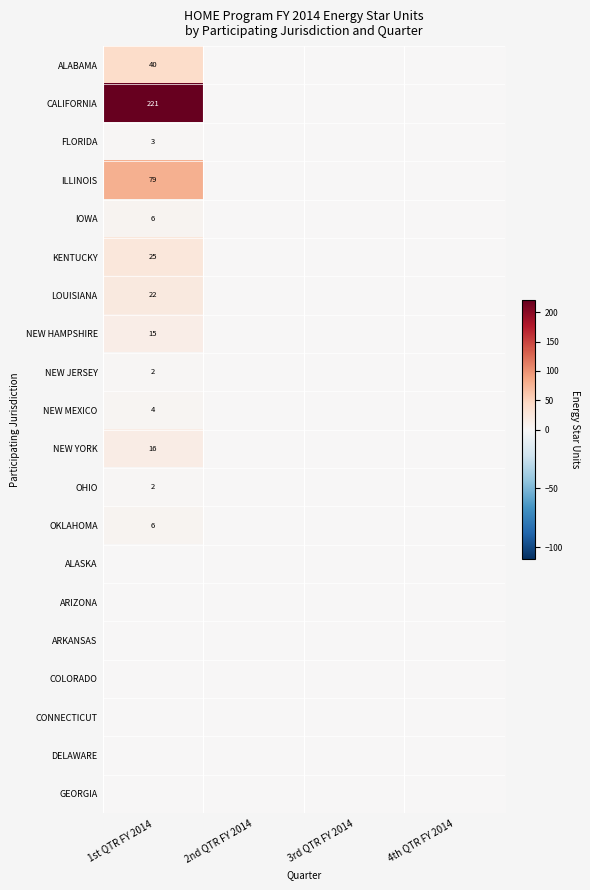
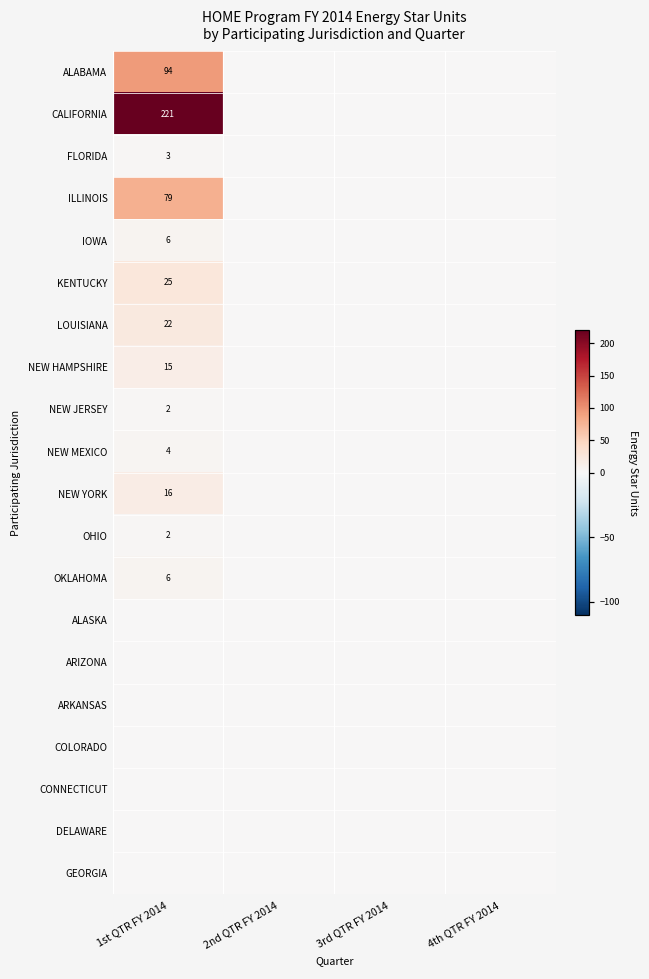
ALABAMA, 1st QTR FY 2014: 40 -> 94
